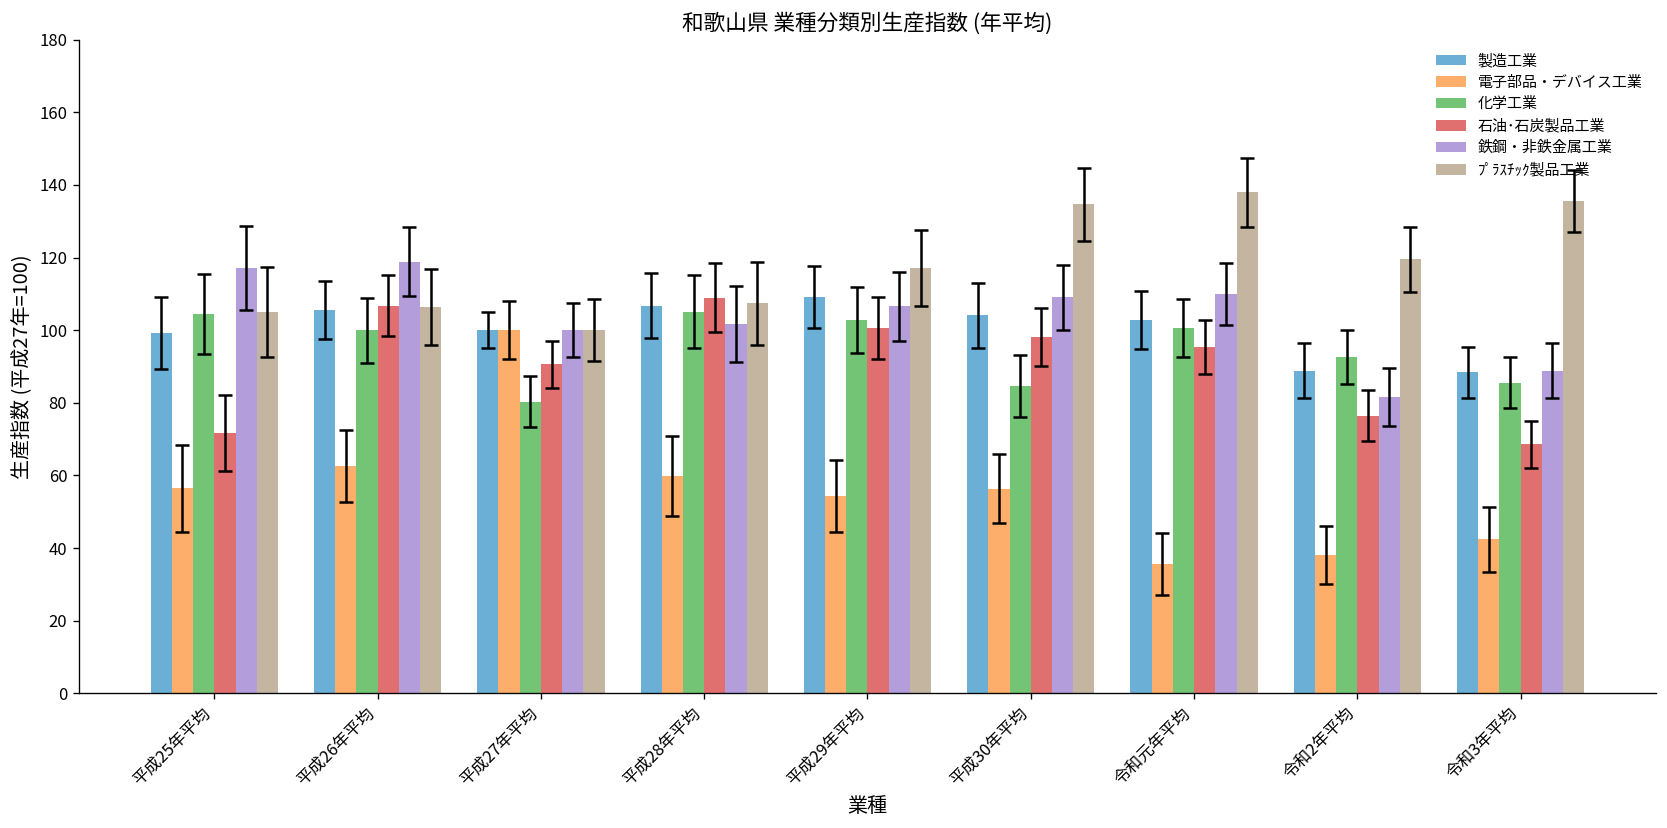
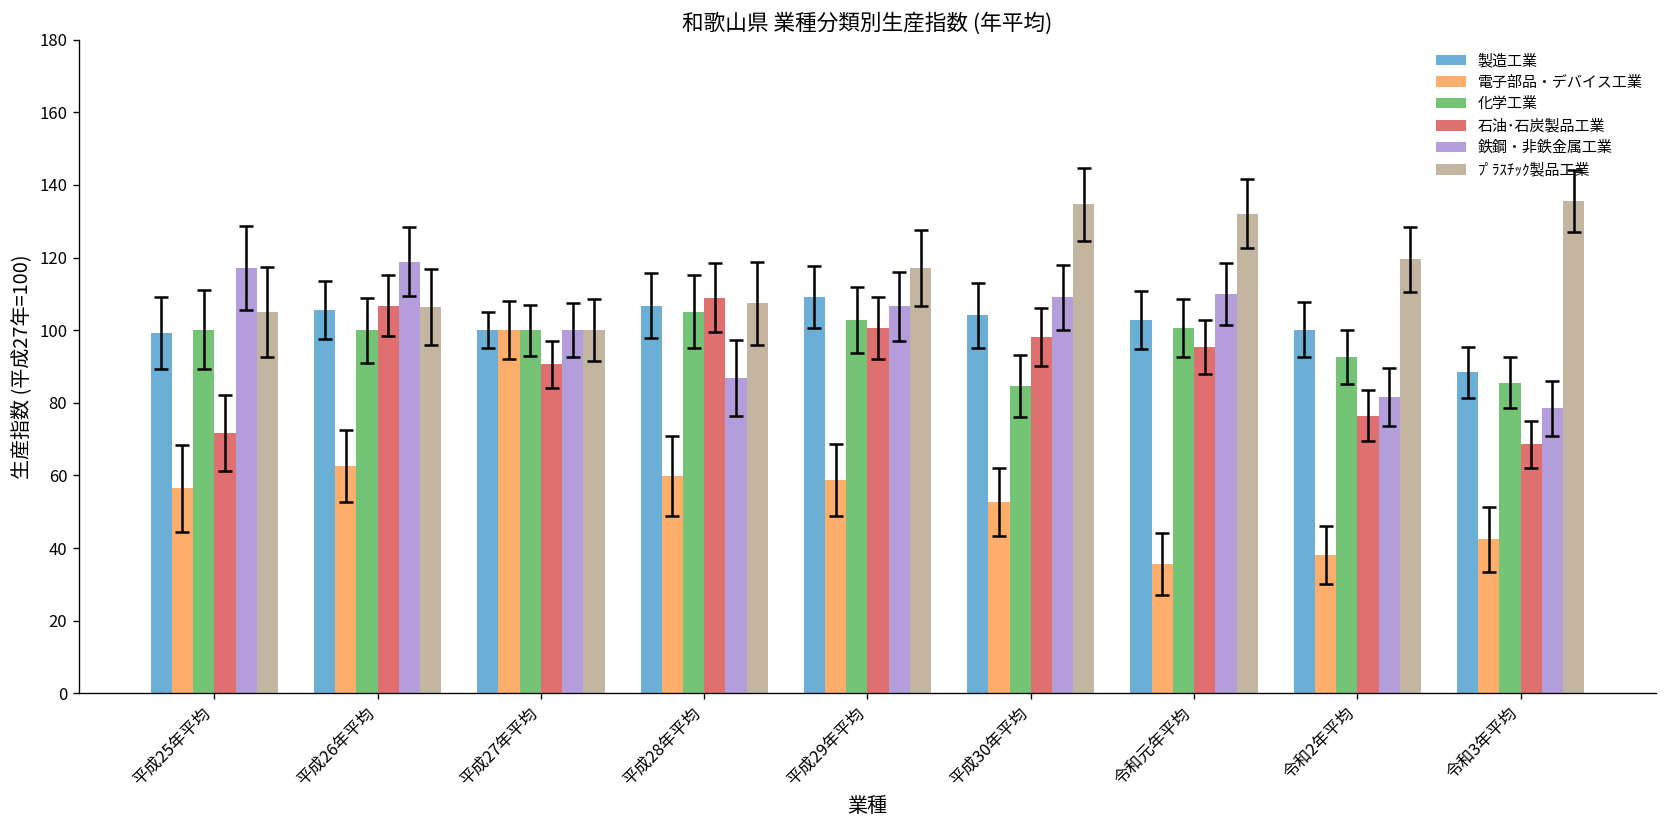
化学工業, 平成25年平均: 105 -> 100
化学工業, 平成27年平均: 80 -> 100
鉄鋼・非鉄金属工業, 平成28年平均: 102 -> 87
電子部品・デバイス工業, 平成29年平均: 54 -> 59
電子部品・デバイス工業, 平成30年平均: 56 -> 53
ﾌﾟﾗｽﾁｯｸ製品工業, 令和元年平均: 138 -> 132
製造工業, 令和2年平均: 89 -> 100
鉄鋼・非鉄金属工業, 令和3年平均: 89 -> 79
